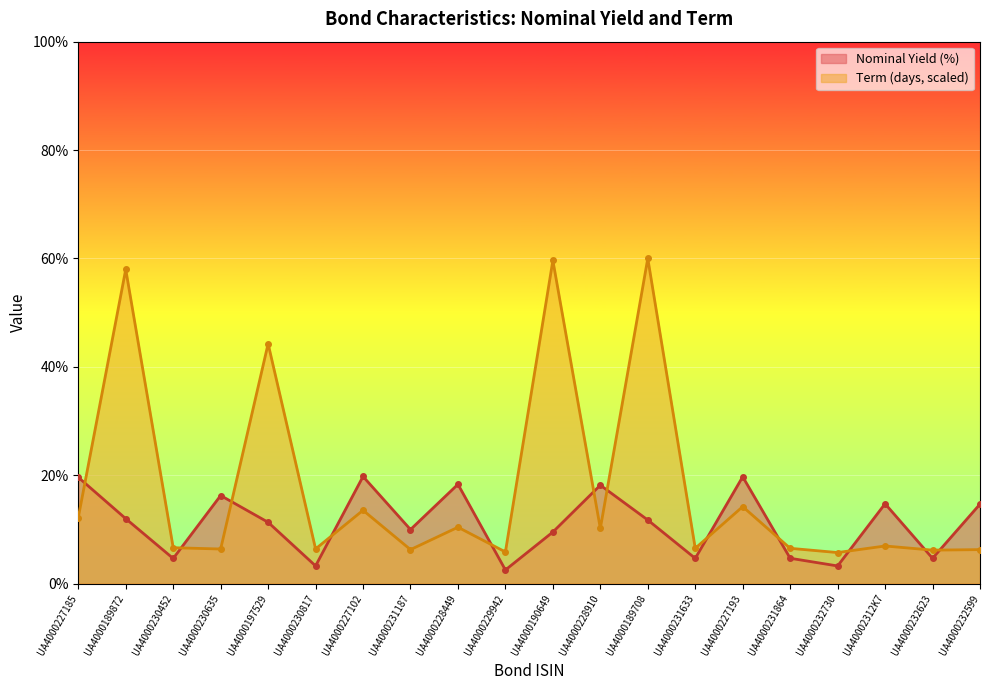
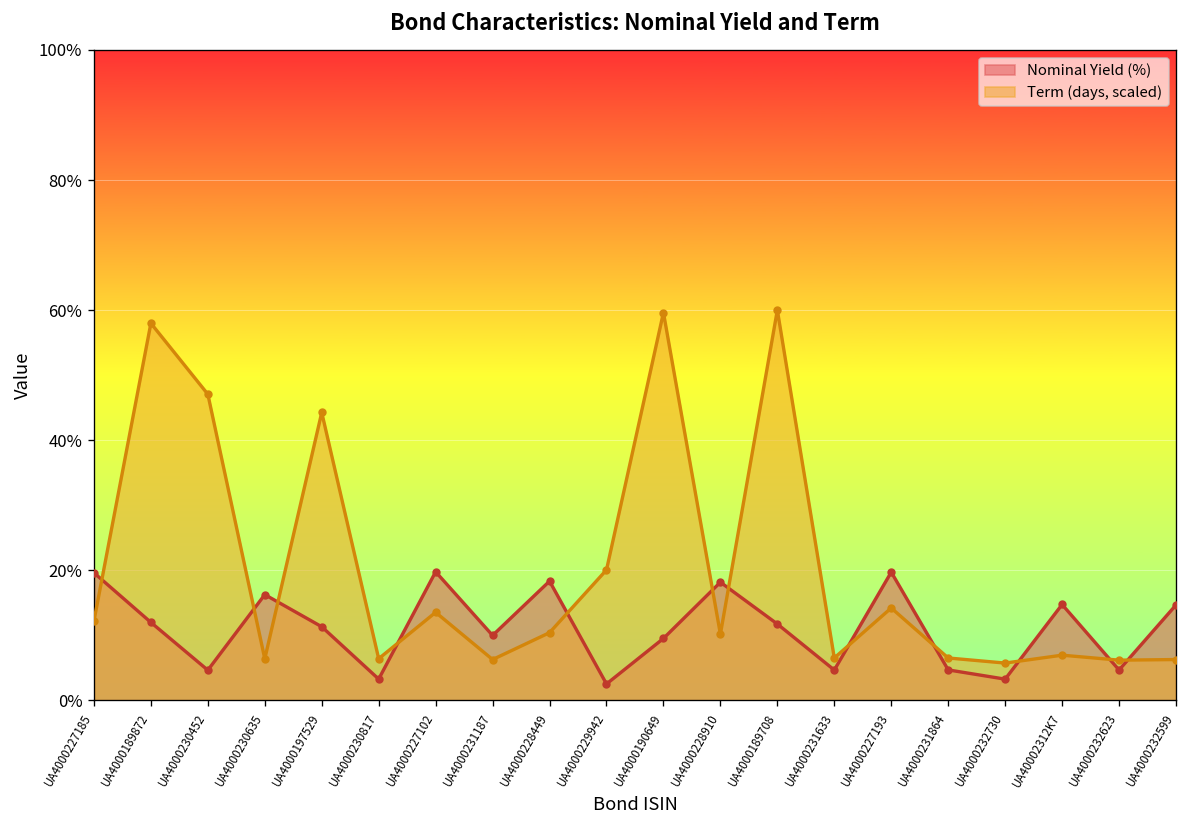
Term (days, scaled), UA4000230452: 7% -> 47%
Term (days, scaled), UA4000229942: 6% -> 20%
